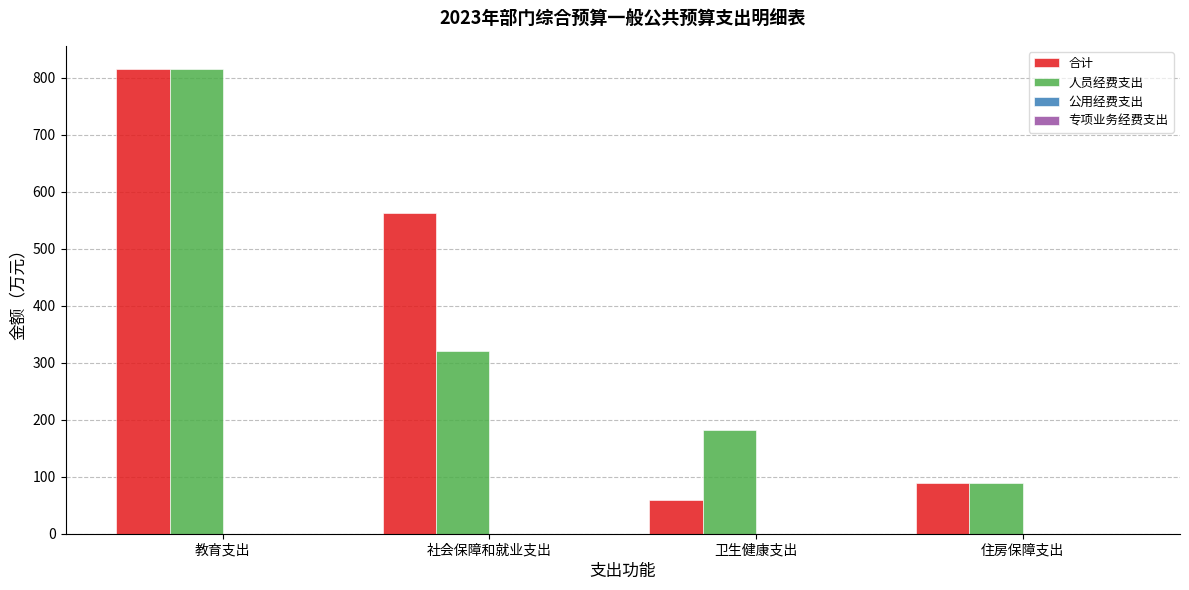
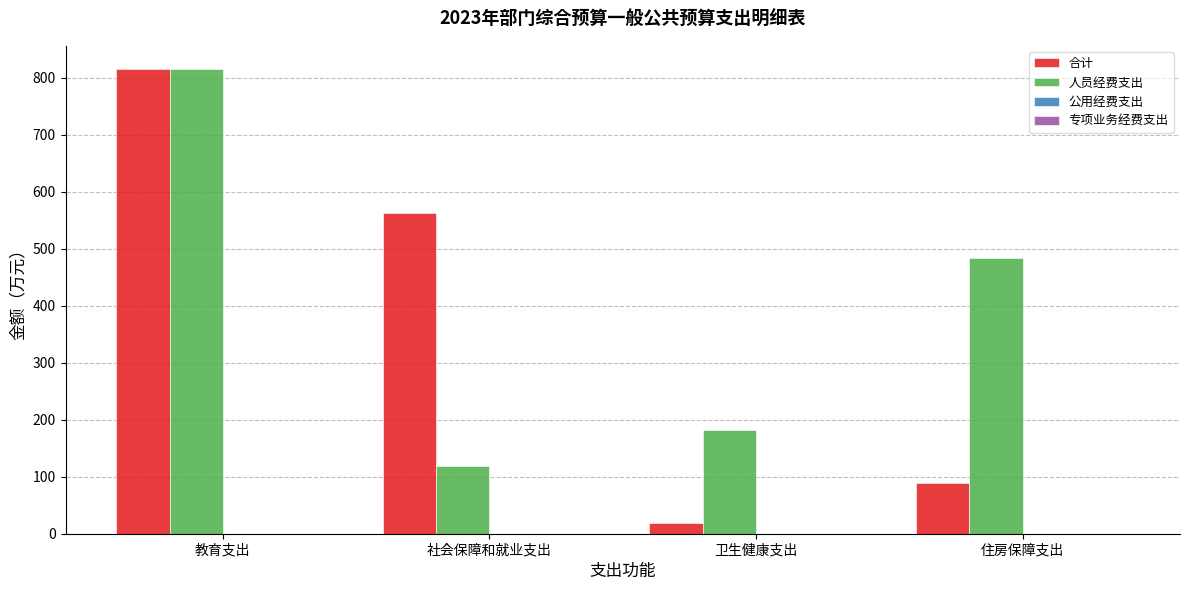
人员经费支出, 社会保障和就业支出: 320 -> 120
合计, 卫生健康支出: 60 -> 20
人员经费支出, 住房保障支出: 90 -> 480
